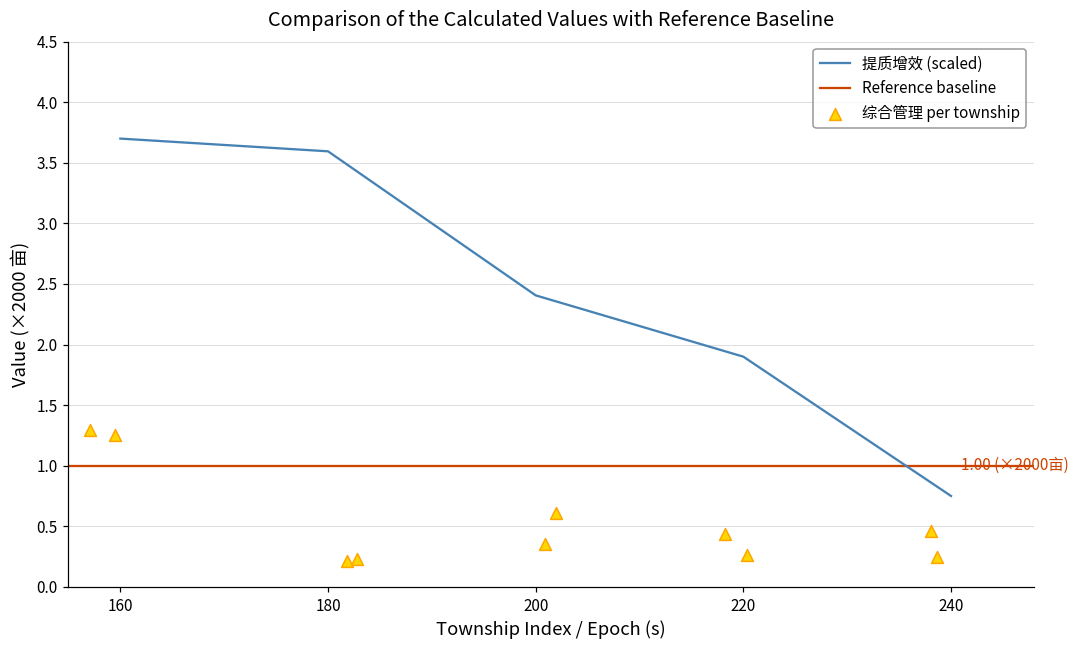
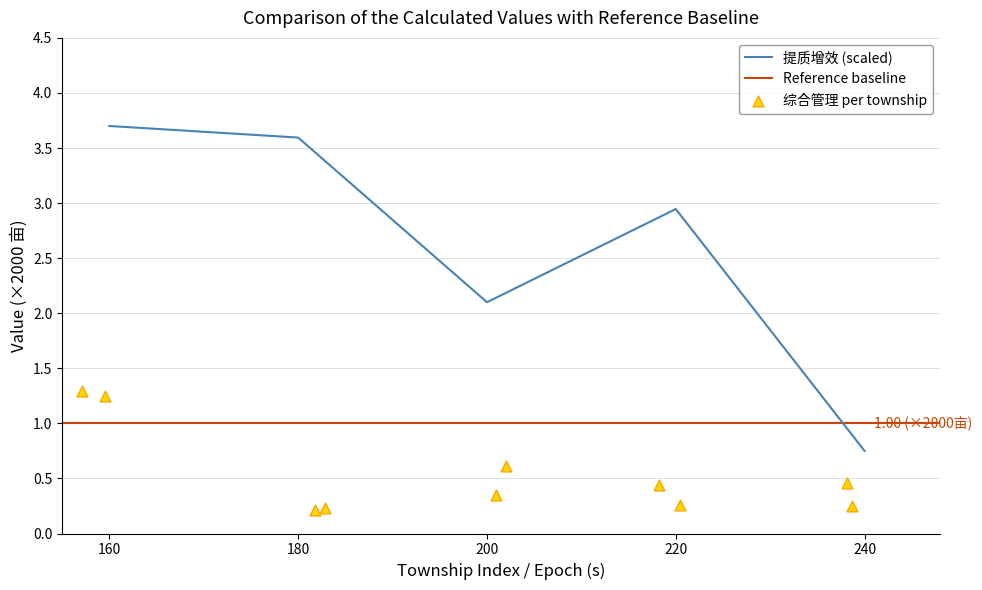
提质增效 (scaled), 200: 2.41 -> 2.10
提质增效 (scaled), 220: 1.90 -> 2.95
